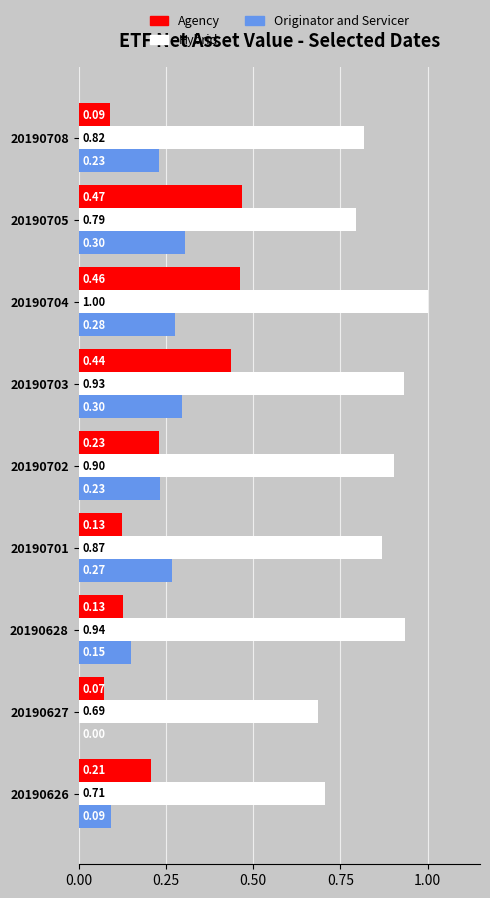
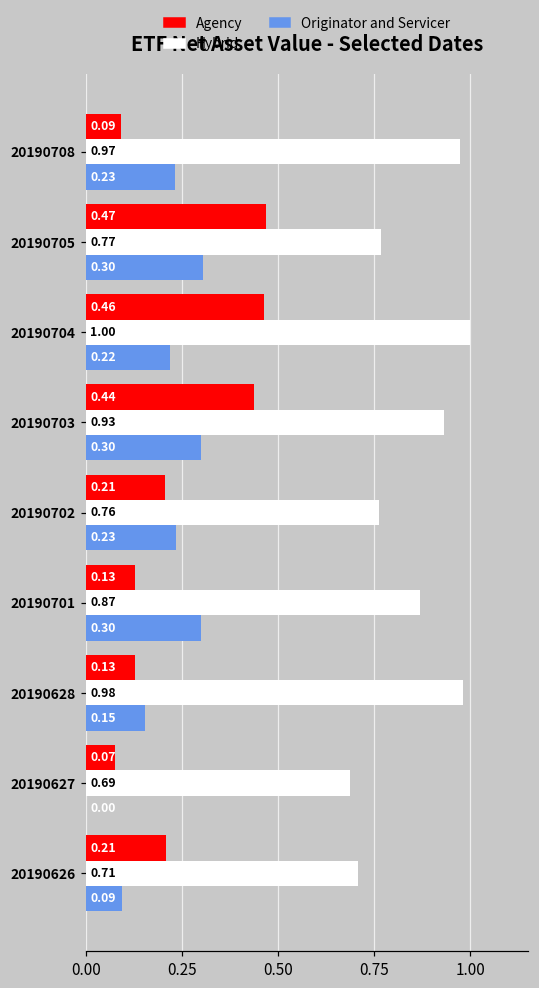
Hybrid, 20190708: 0.82 -> 0.97
Hybrid, 20190705: 0.79 -> 0.77
Originator and Servicer, 20190704: 0.28 -> 0.22
Agency, 20190702: 0.23 -> 0.21
Hybrid, 20190702: 0.90 -> 0.76
Originator and Servicer, 20190701: 0.27 -> 0.30
Hybrid, 20190628: 0.94 -> 0.98
